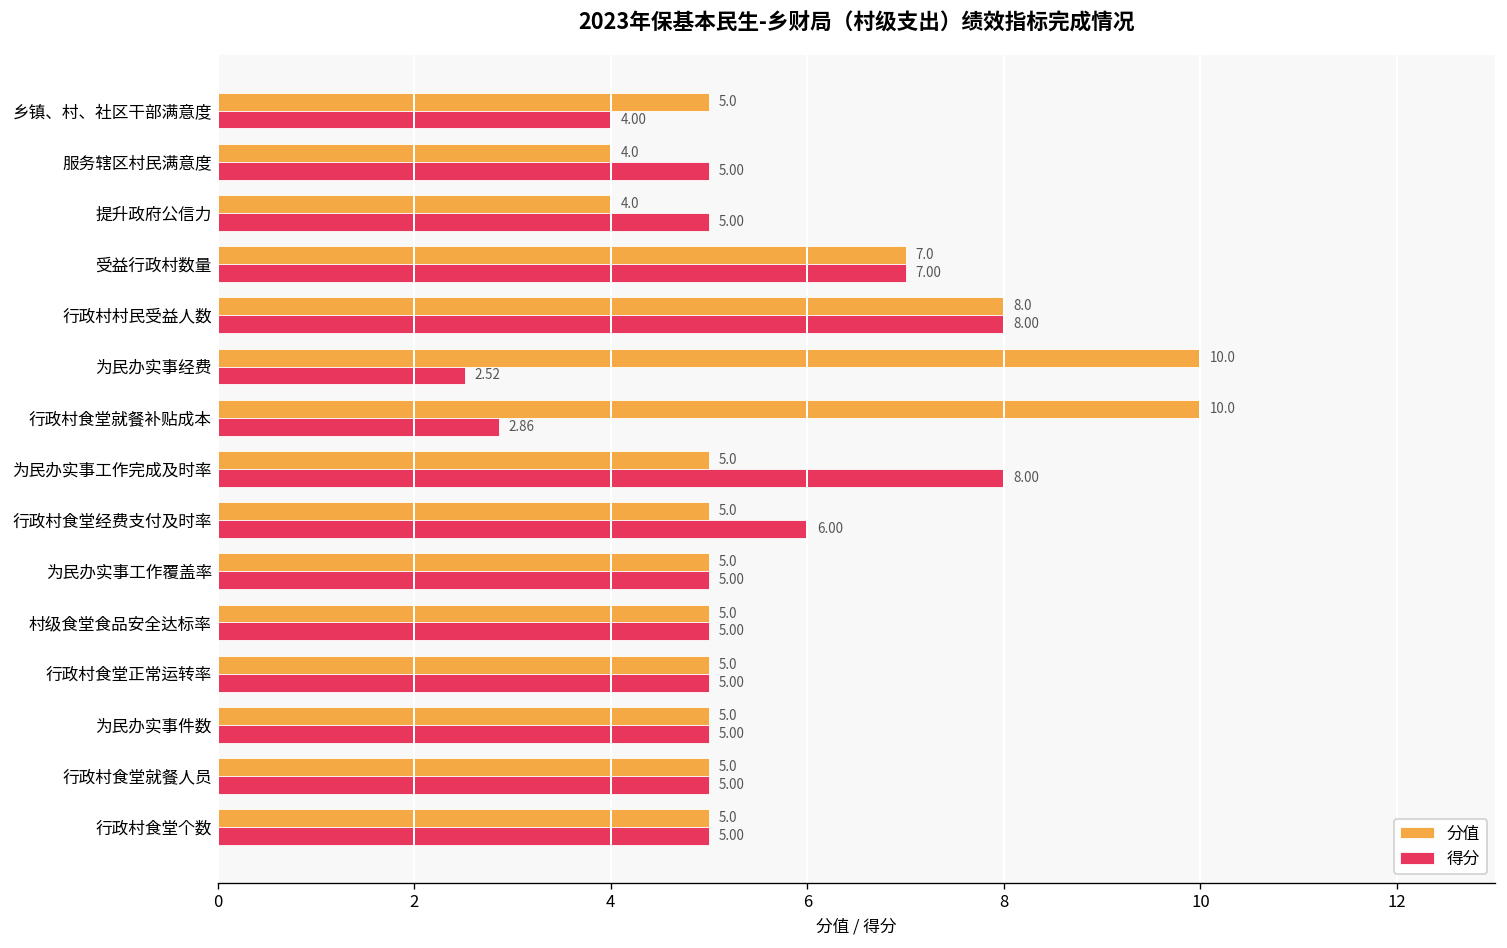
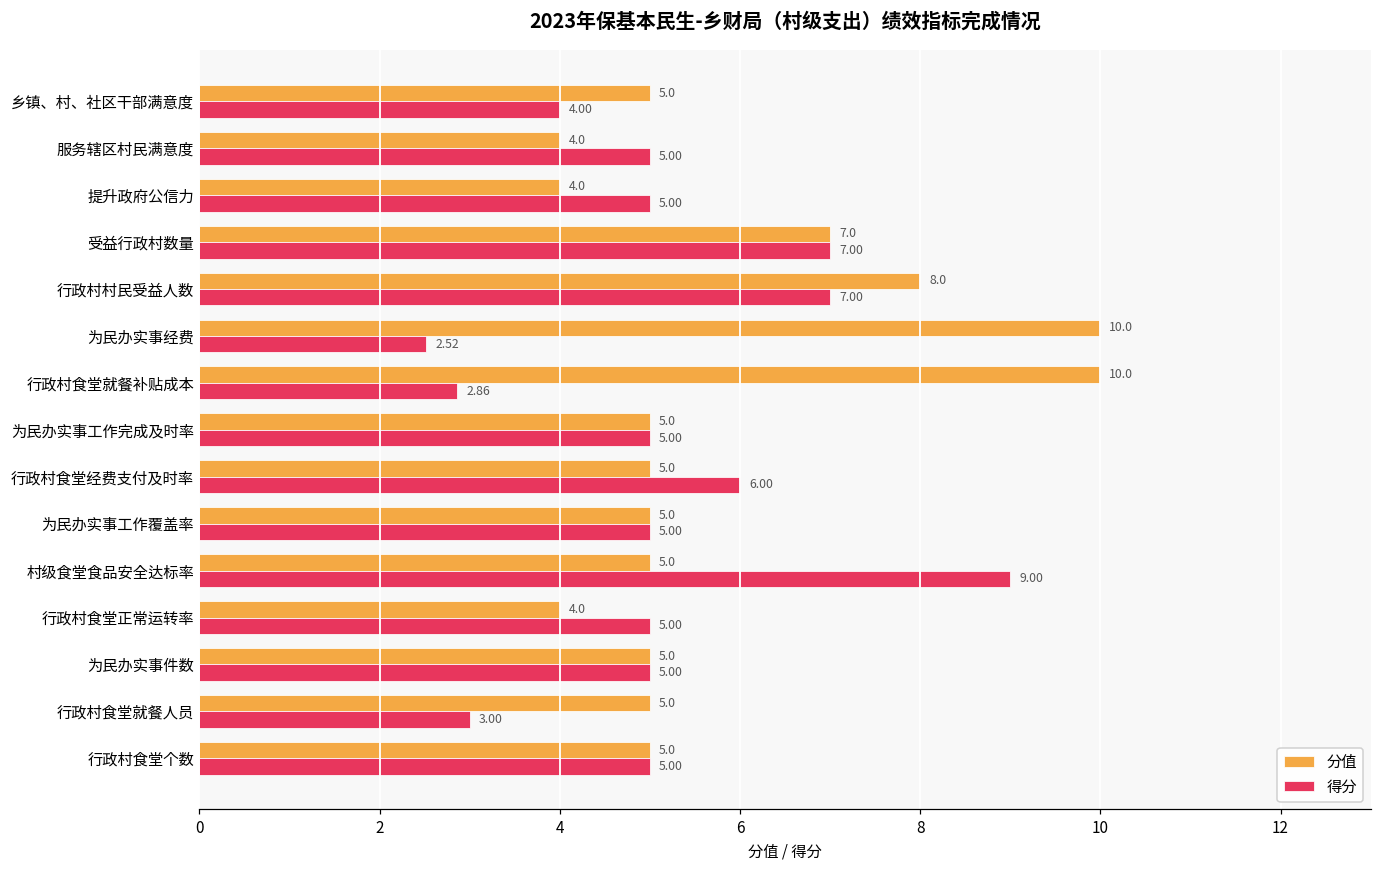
得分, 行政村村民受益人数: 8.00 -> 7.00
得分, 为民办实事工作完成及时率: 8.00 -> 5.00
得分, 村级食堂食品安全达标率: 5.00 -> 9.00
分值, 行政村食堂正常运转率: 5.0 -> 4.0
得分, 行政村食堂就餐人员: 5.00 -> 3.00
